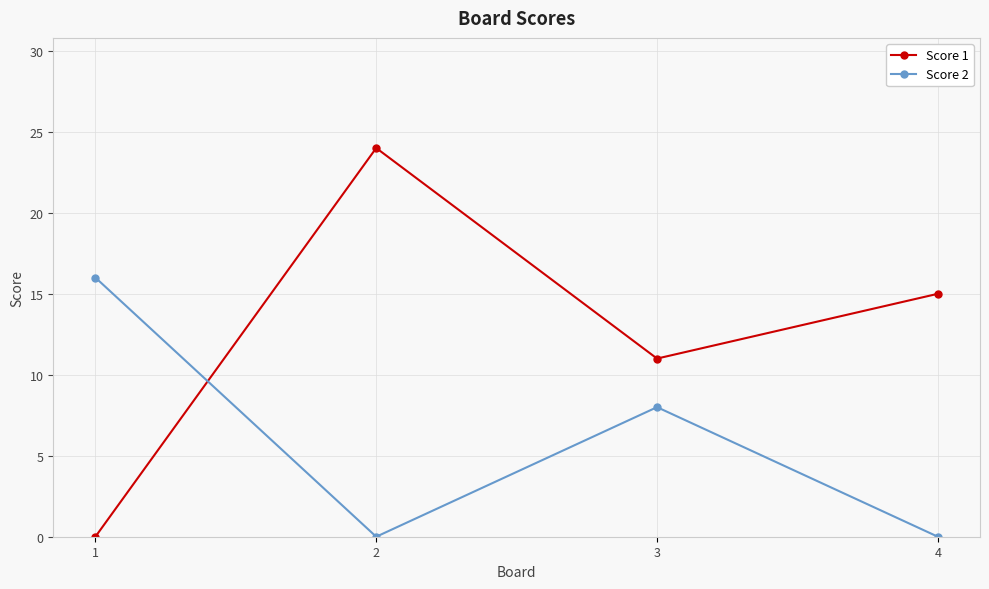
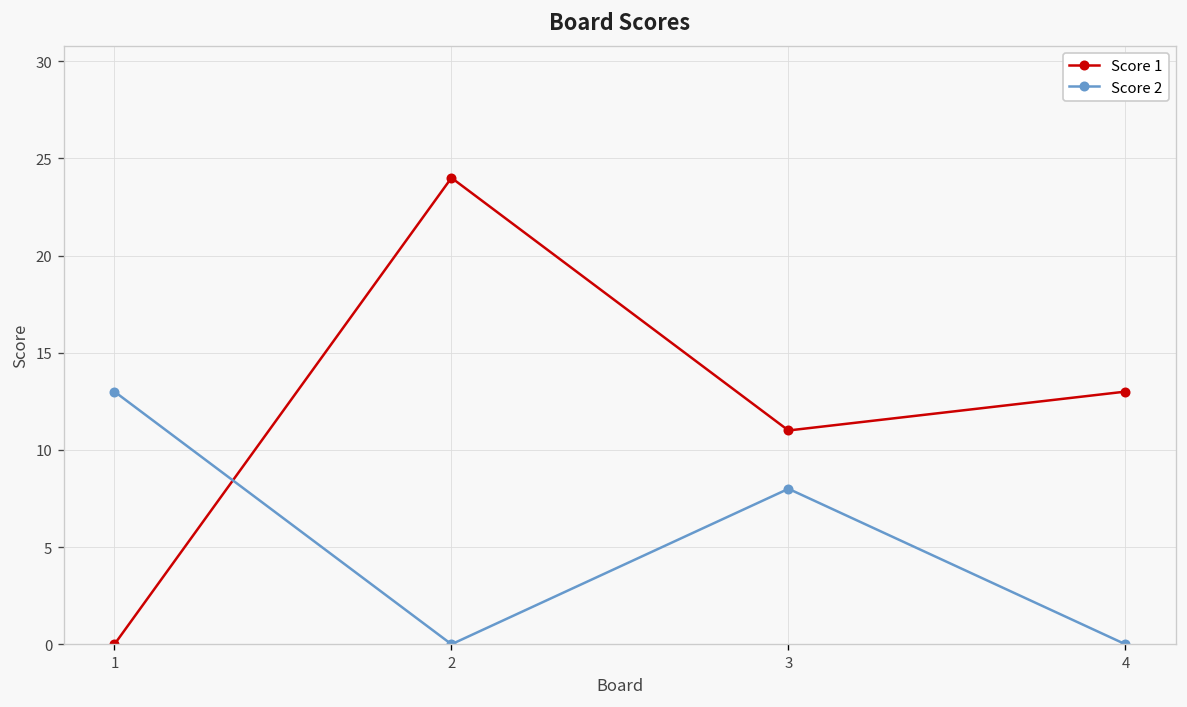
Score 2, 1: 16 -> 13
Score 1, 4: 15 -> 13
